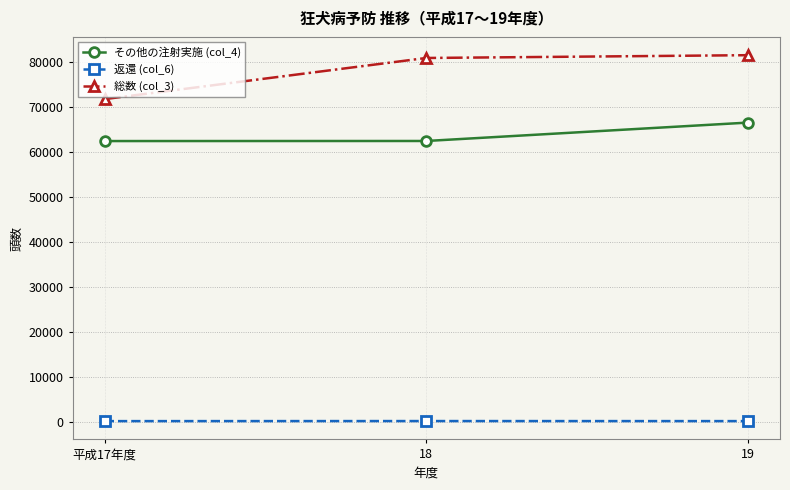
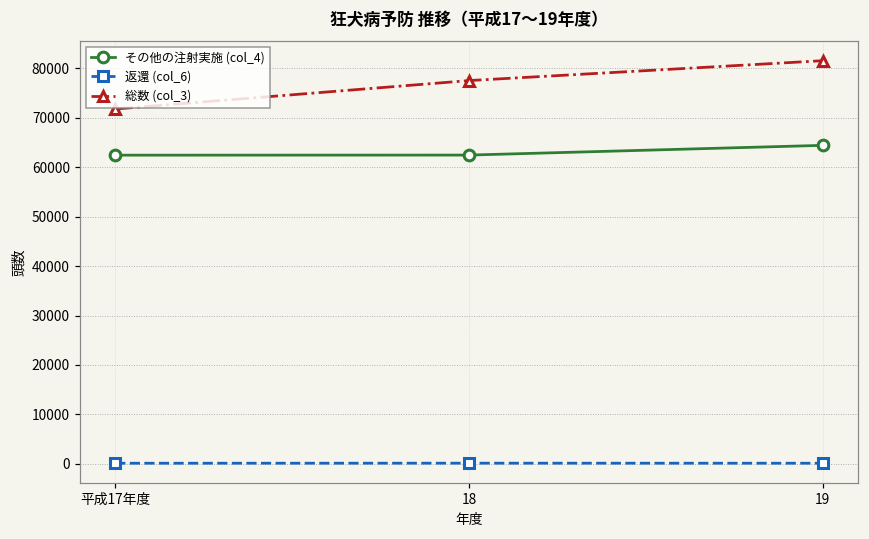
総数 (col_3), 18: 81000 -> 78000
その他の注射実施 (col_4), 19: 67000 -> 64000
